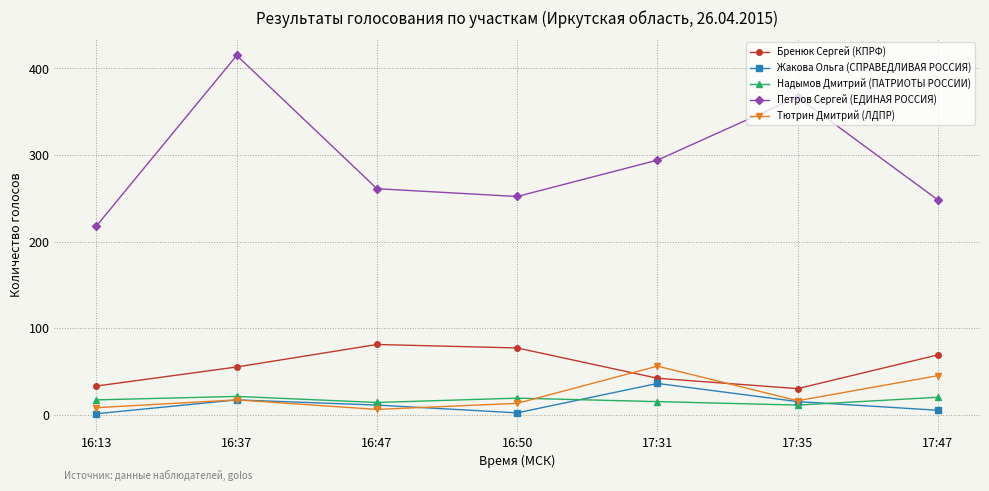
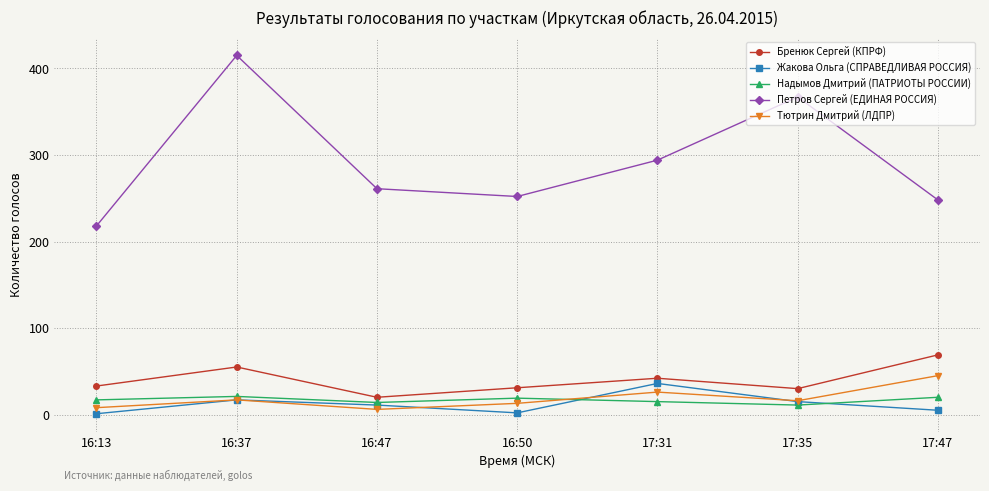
Бренюк Сергей (КПРФ), 16:47: 80 -> 20
Бренюк Сергей (КПРФ), 16:50: 80 -> 30
Тютрин Дмитрий (ЛДПР), 17:31: 60 -> 30
